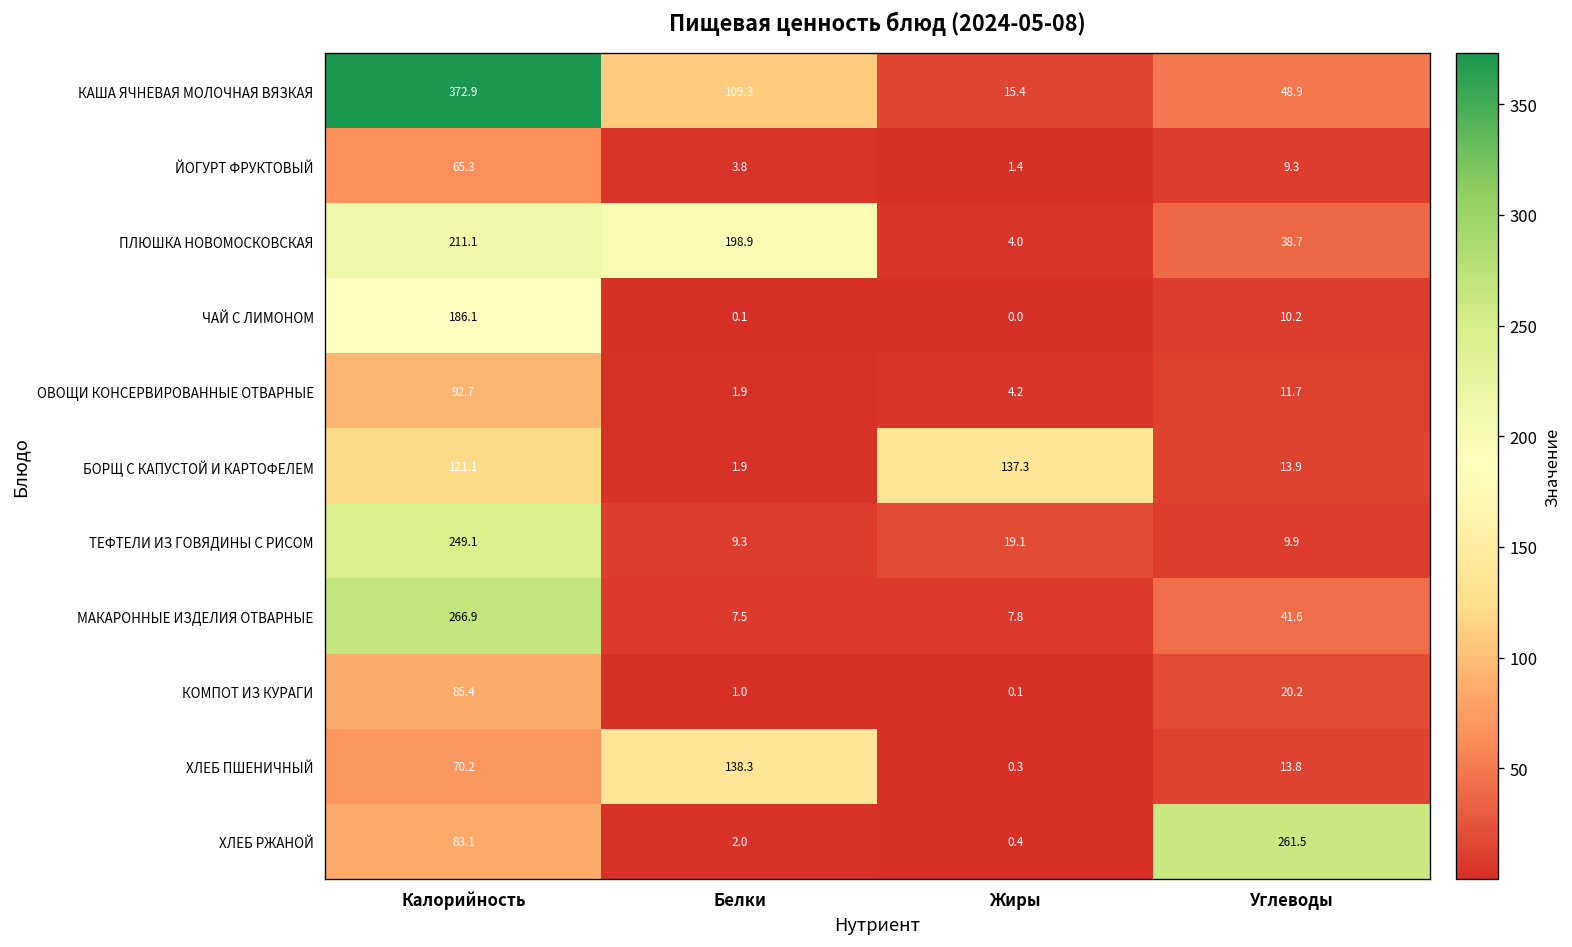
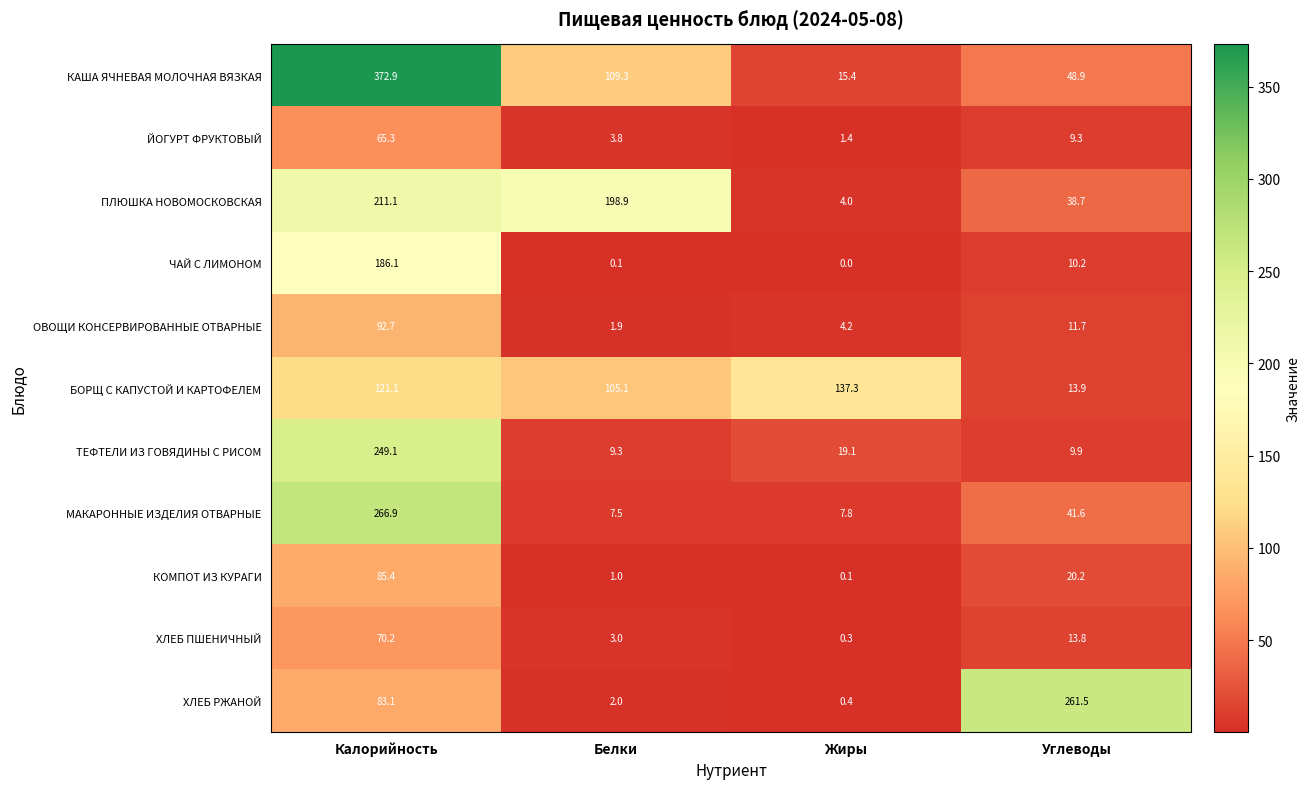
БОРЩ С КАПУСТОЙ И КАРТОФЕЛЕМ, Белки: 1.9 -> 105.1
ХЛЕБ ПШЕНИЧНЫЙ, Белки: 138.3 -> 3.0
